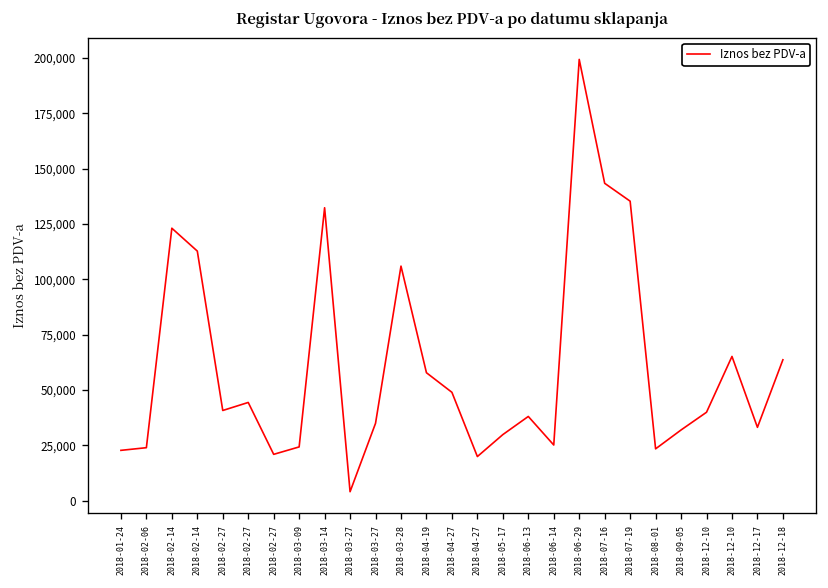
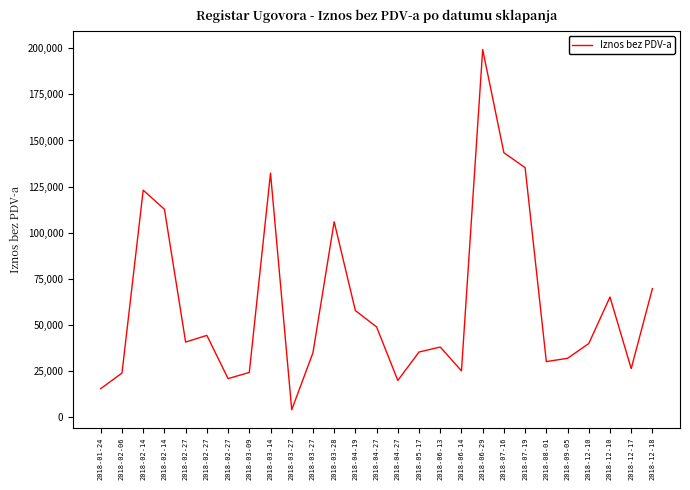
2018-01-24: 23,000 -> 16,000
2018-05-17: 30,000 -> 35,000
2018-08-01: 23,000 -> 30,000
2018-12-17: 33,000 -> 26,000
2018-12-18: 64,000 -> 70,000
